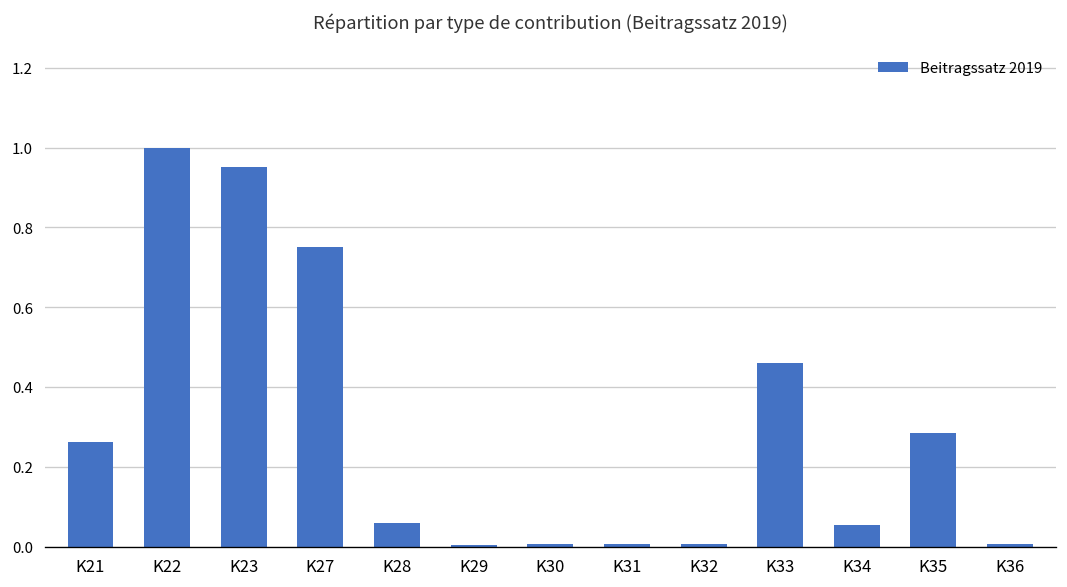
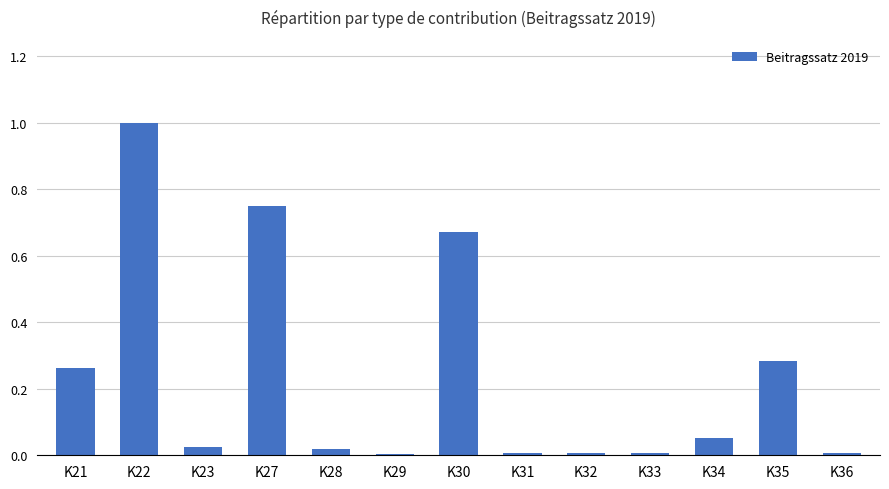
K23: 0.95 -> 0.03
K28: 0.06 -> 0.02
K30: 0.01 -> 0.67
K33: 0.46 -> 0.01
